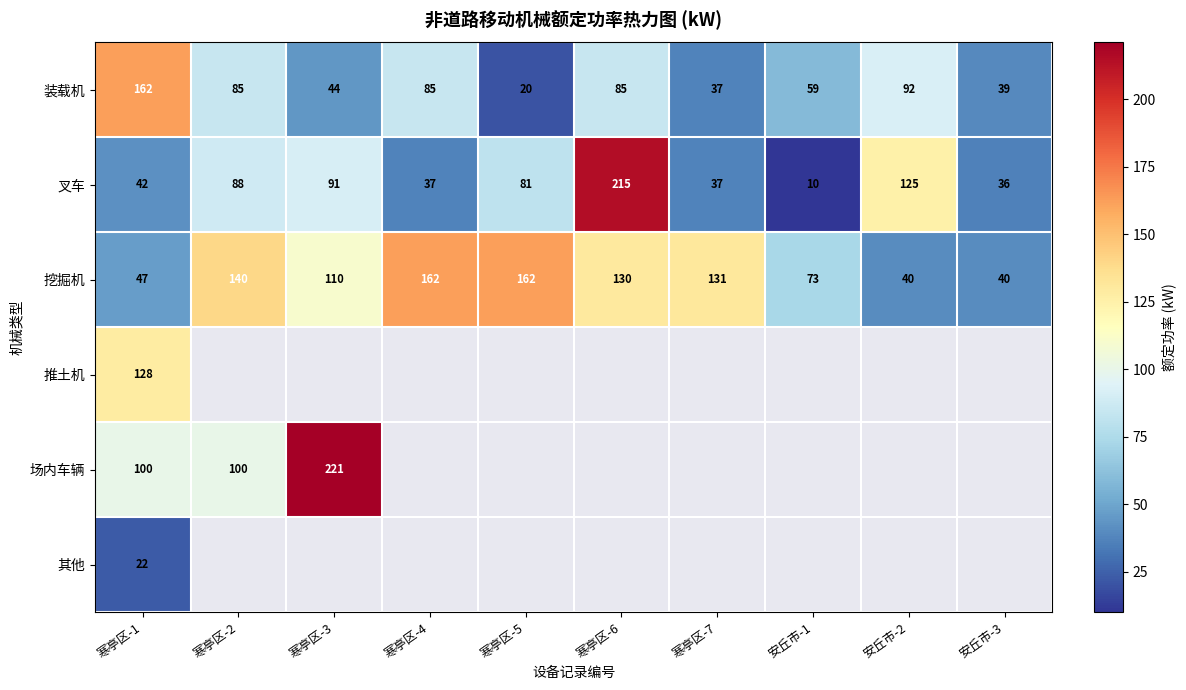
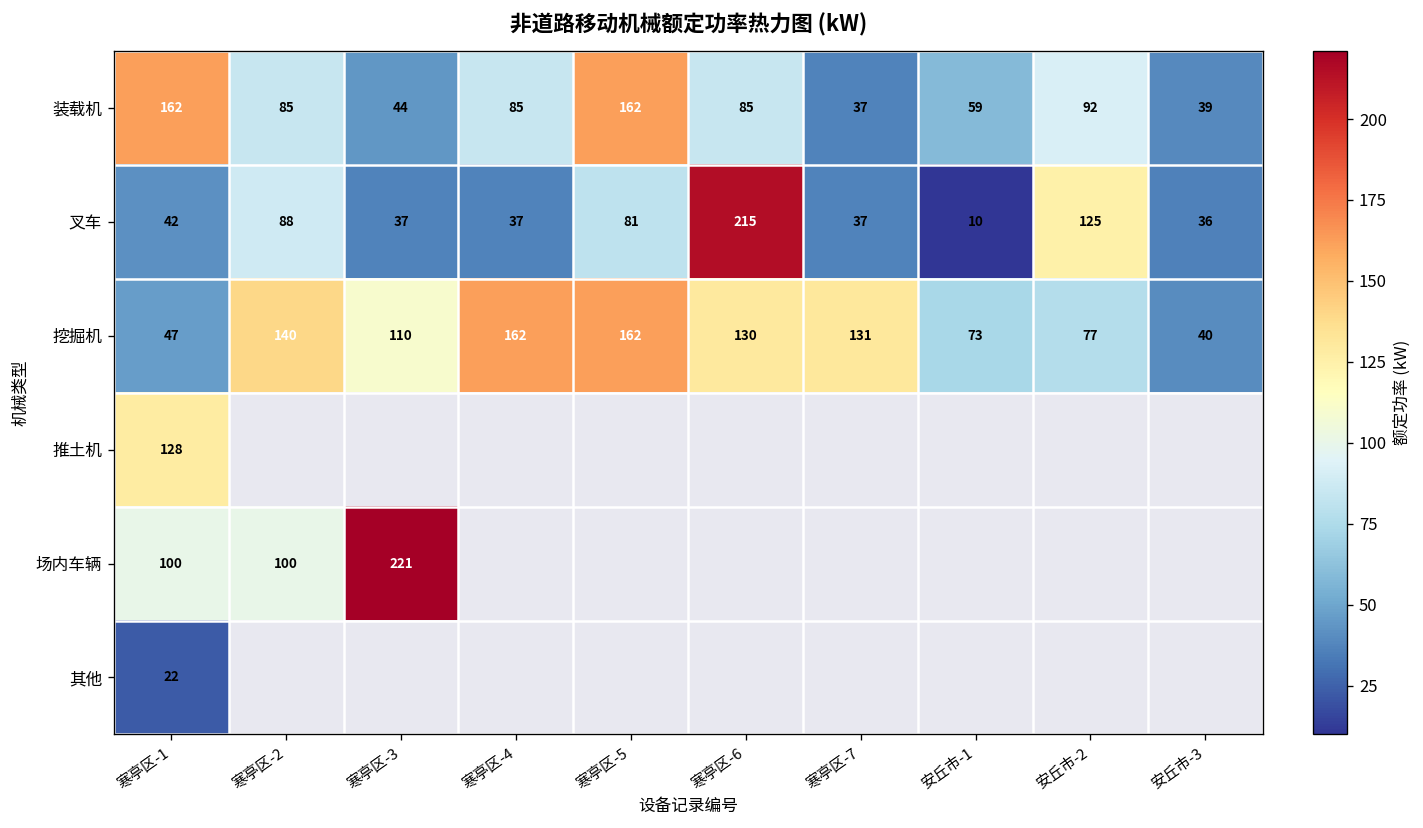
装载机, 寒亭区-5: 20 -> 162
叉车, 寒亭区-3: 91 -> 37
挖掘机, 安丘市-2: 40 -> 77
